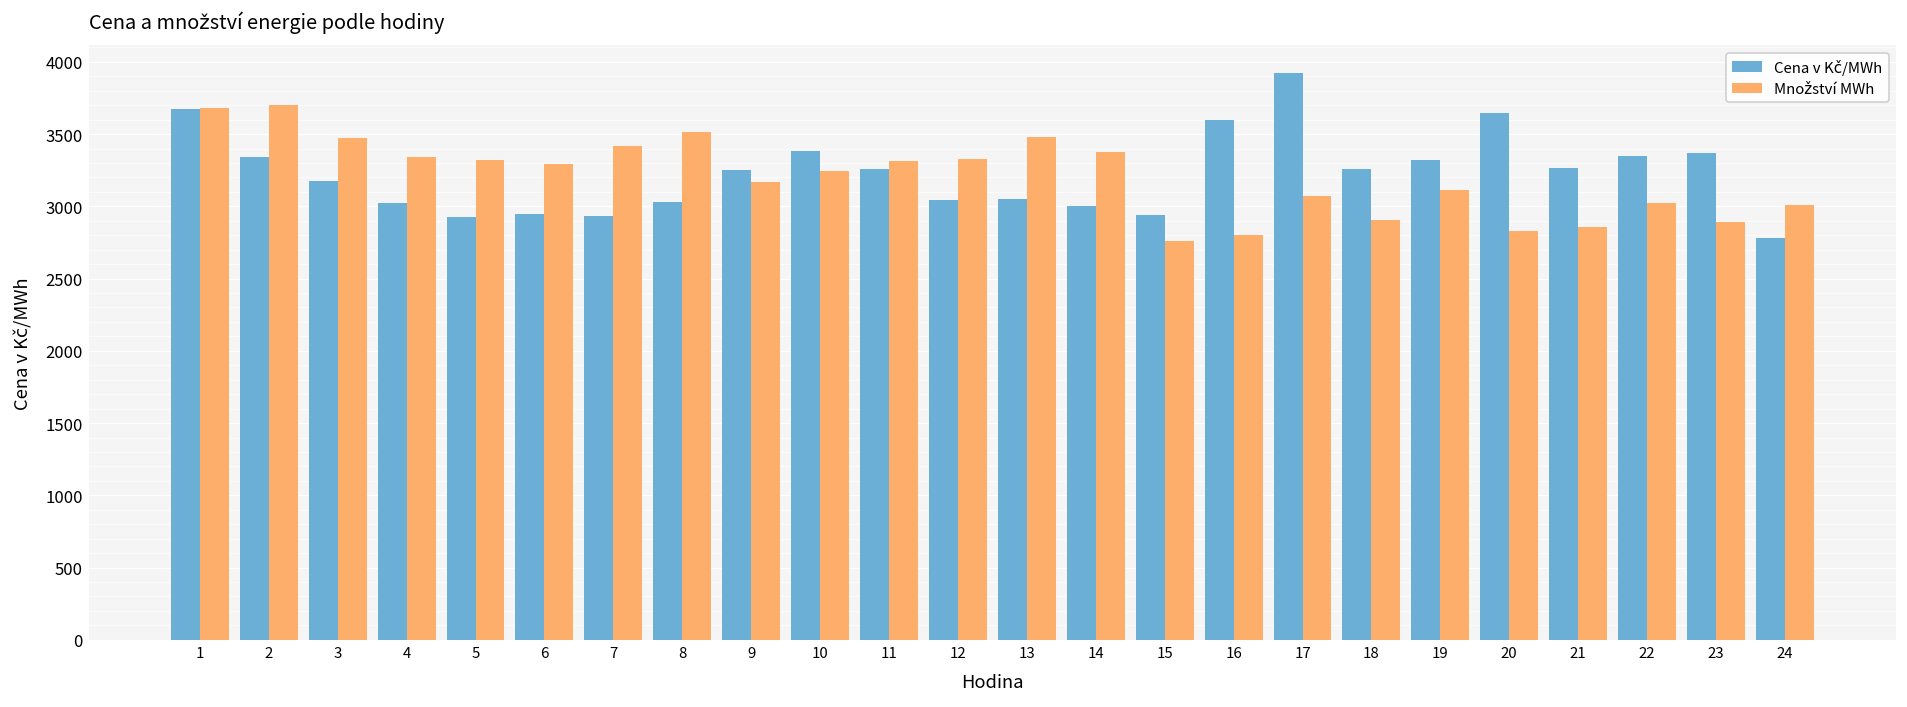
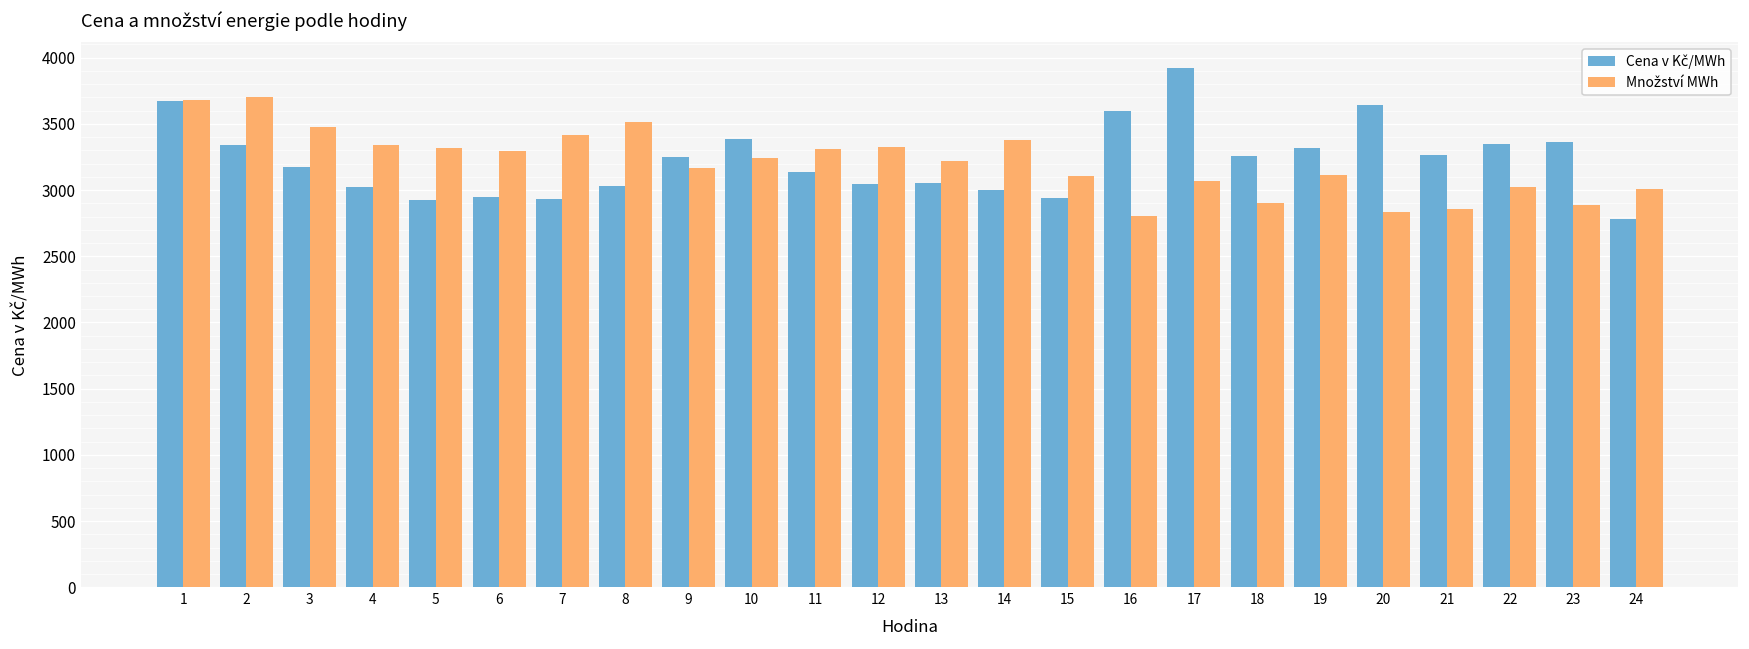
Cena v Kč/MWh, 11: 3260 -> 3140
Množství MWh, 13: 3480 -> 3220
Množství MWh, 15: 2760 -> 3110
